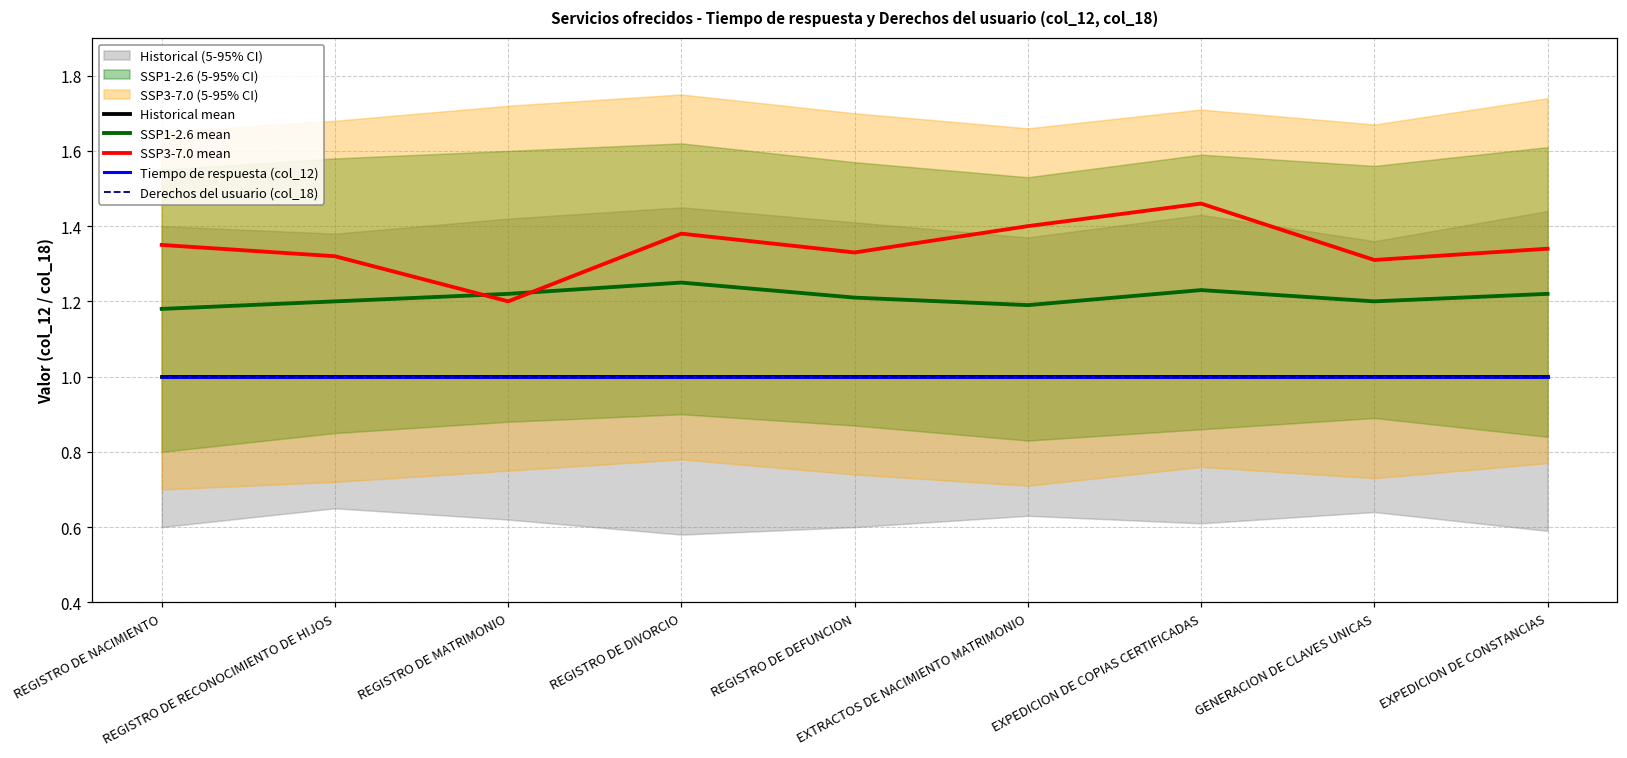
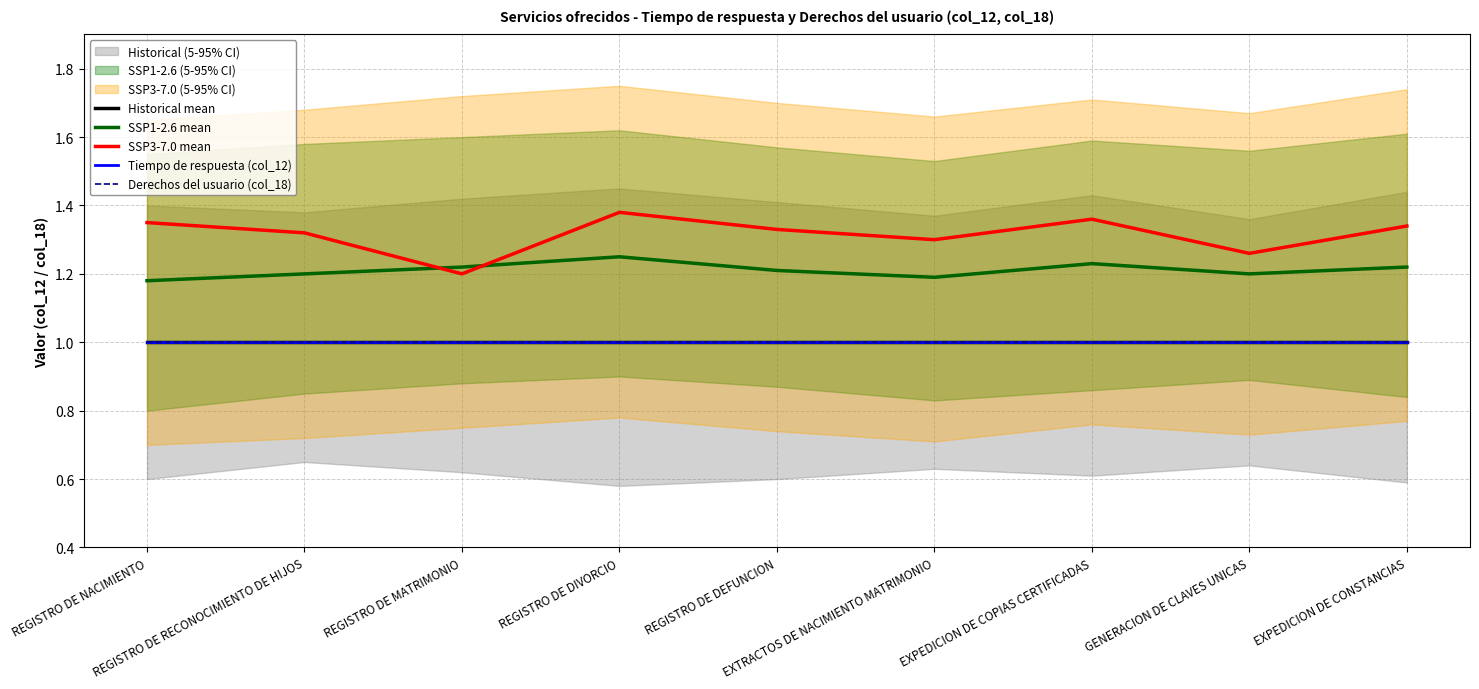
SSP3-7.0 mean, EXTRACTOS DE NACIMIENTO MATRIMONIO: 1.4 -> 1.3
SSP3-7.0 mean, EXPEDICION DE COPIAS CERTIFICADAS: 1.46 -> 1.36
SSP3-7.0 mean, GENERACION DE CLAVES UNICAS: 1.31 -> 1.26
